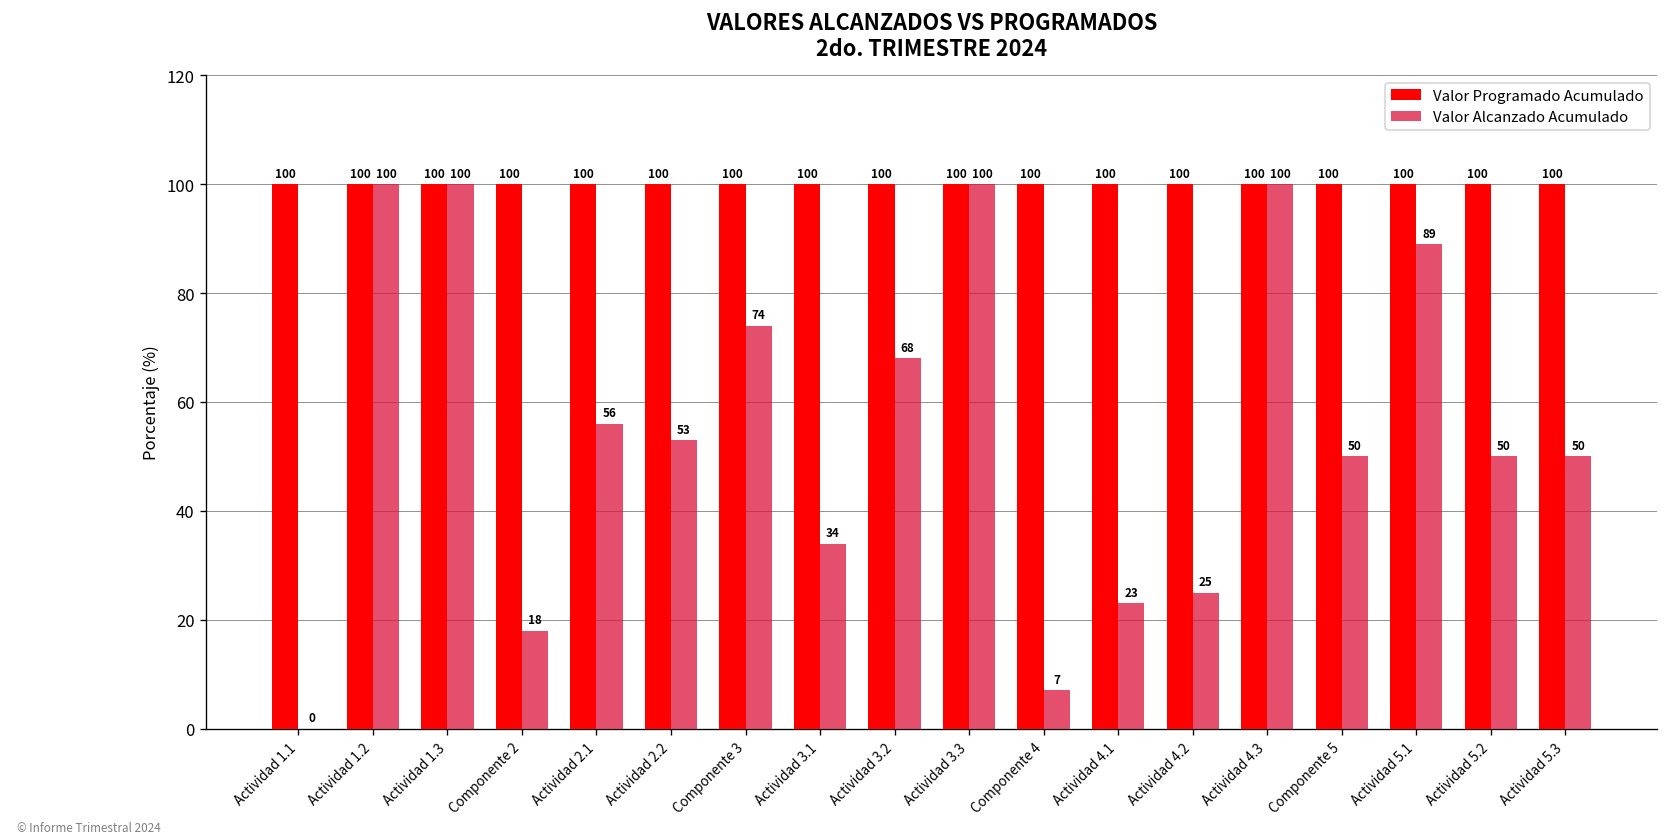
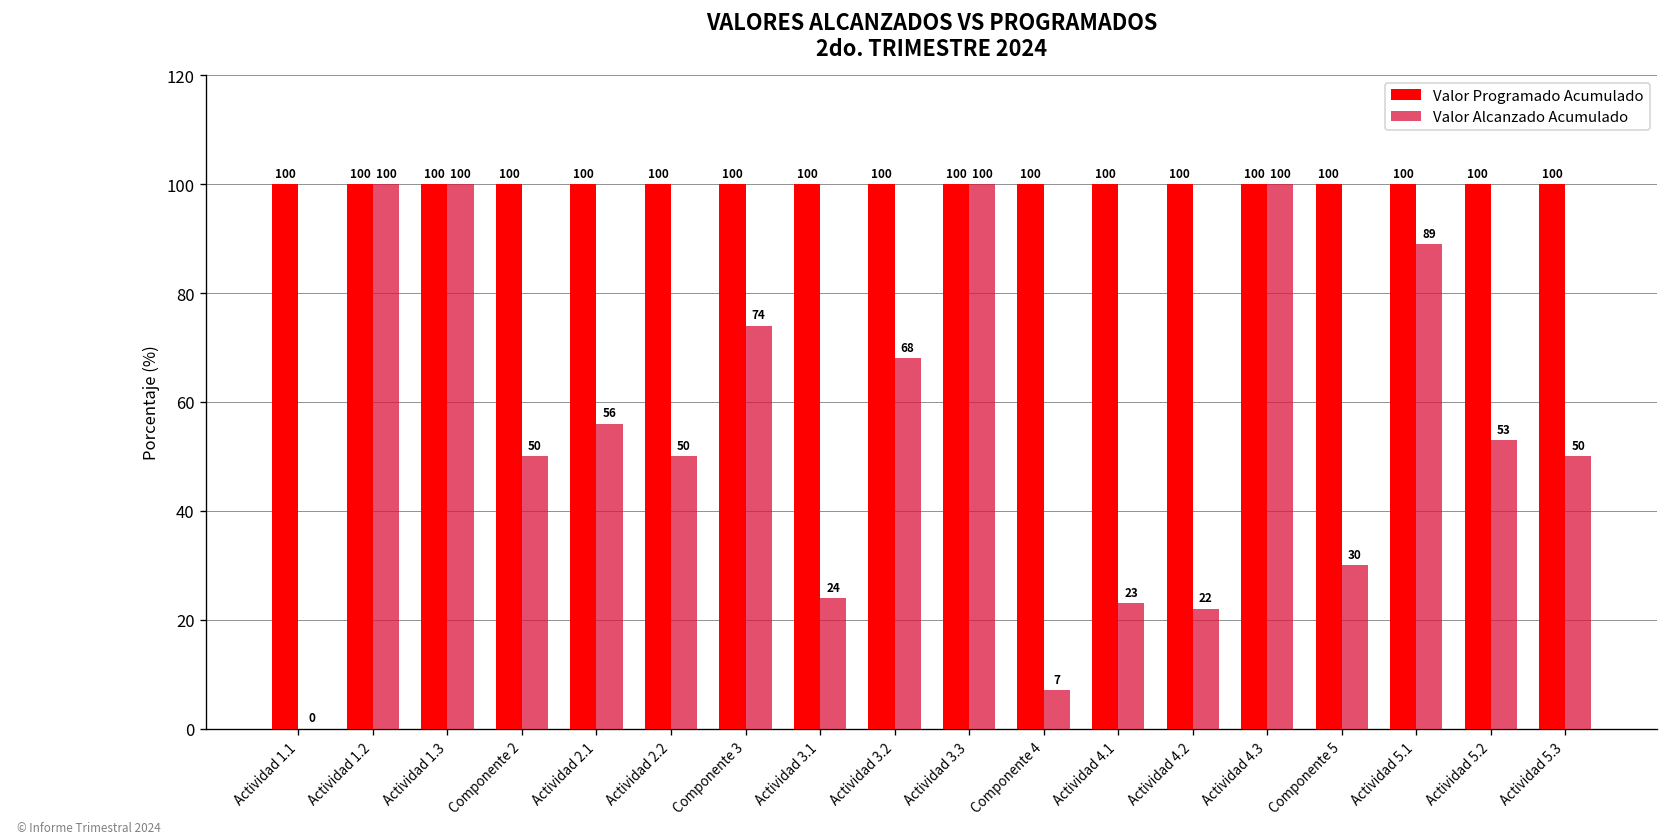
Valor Alcanzado Acumulado, Componente 2: 18 -> 50
Valor Alcanzado Acumulado, Actividad 2.2: 53 -> 50
Valor Alcanzado Acumulado, Actividad 3.1: 34 -> 24
Valor Alcanzado Acumulado, Actividad 4.2: 25 -> 22
Valor Alcanzado Acumulado, Componente 5: 50 -> 30
Valor Alcanzado Acumulado, Actividad 5.2: 50 -> 53
